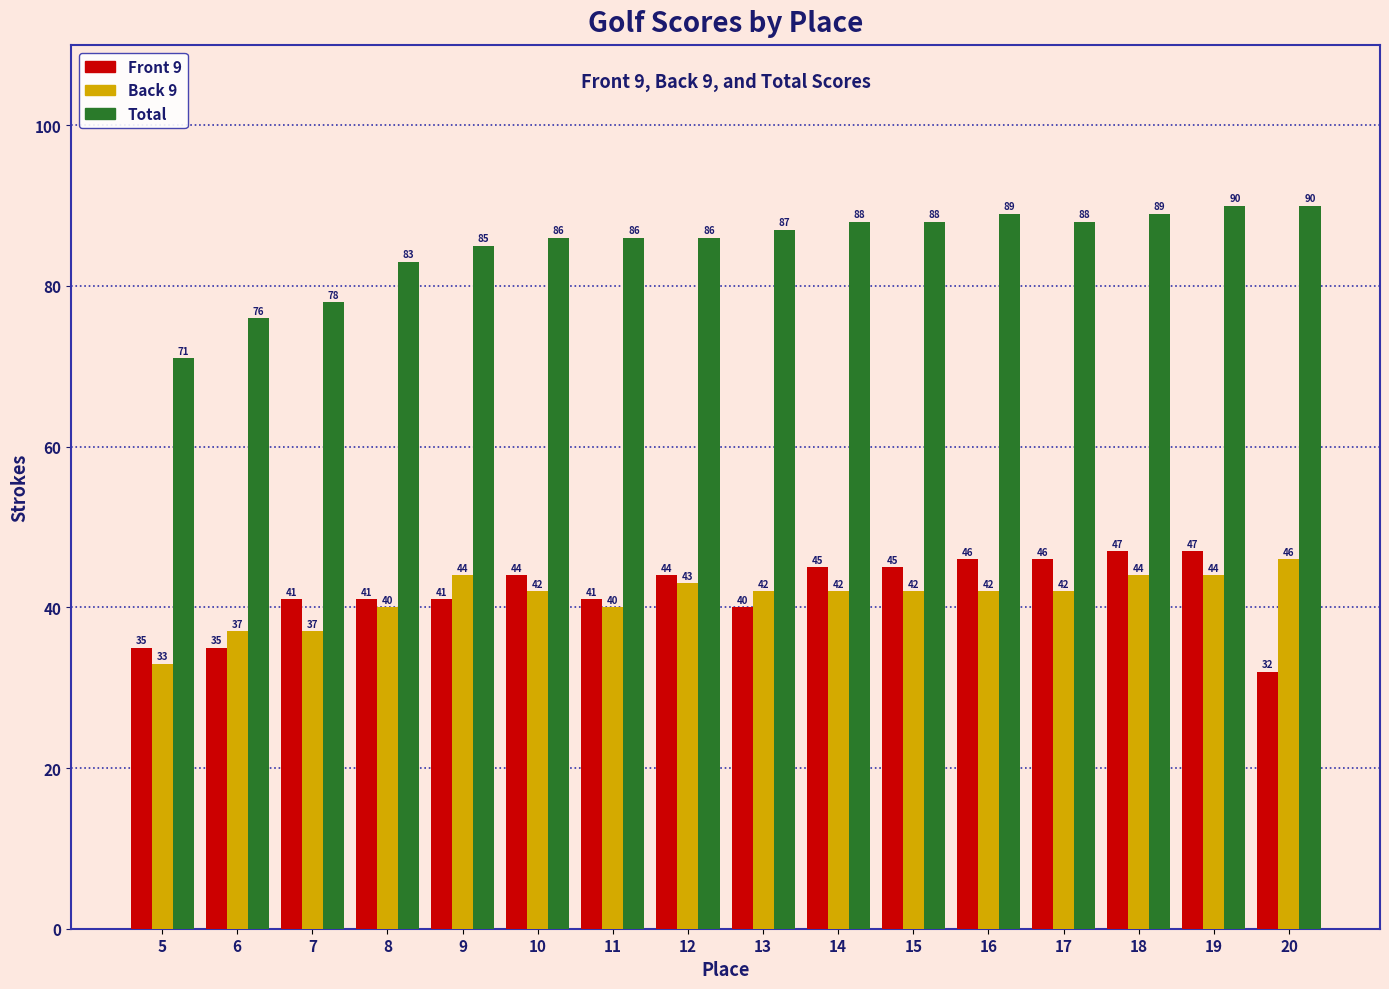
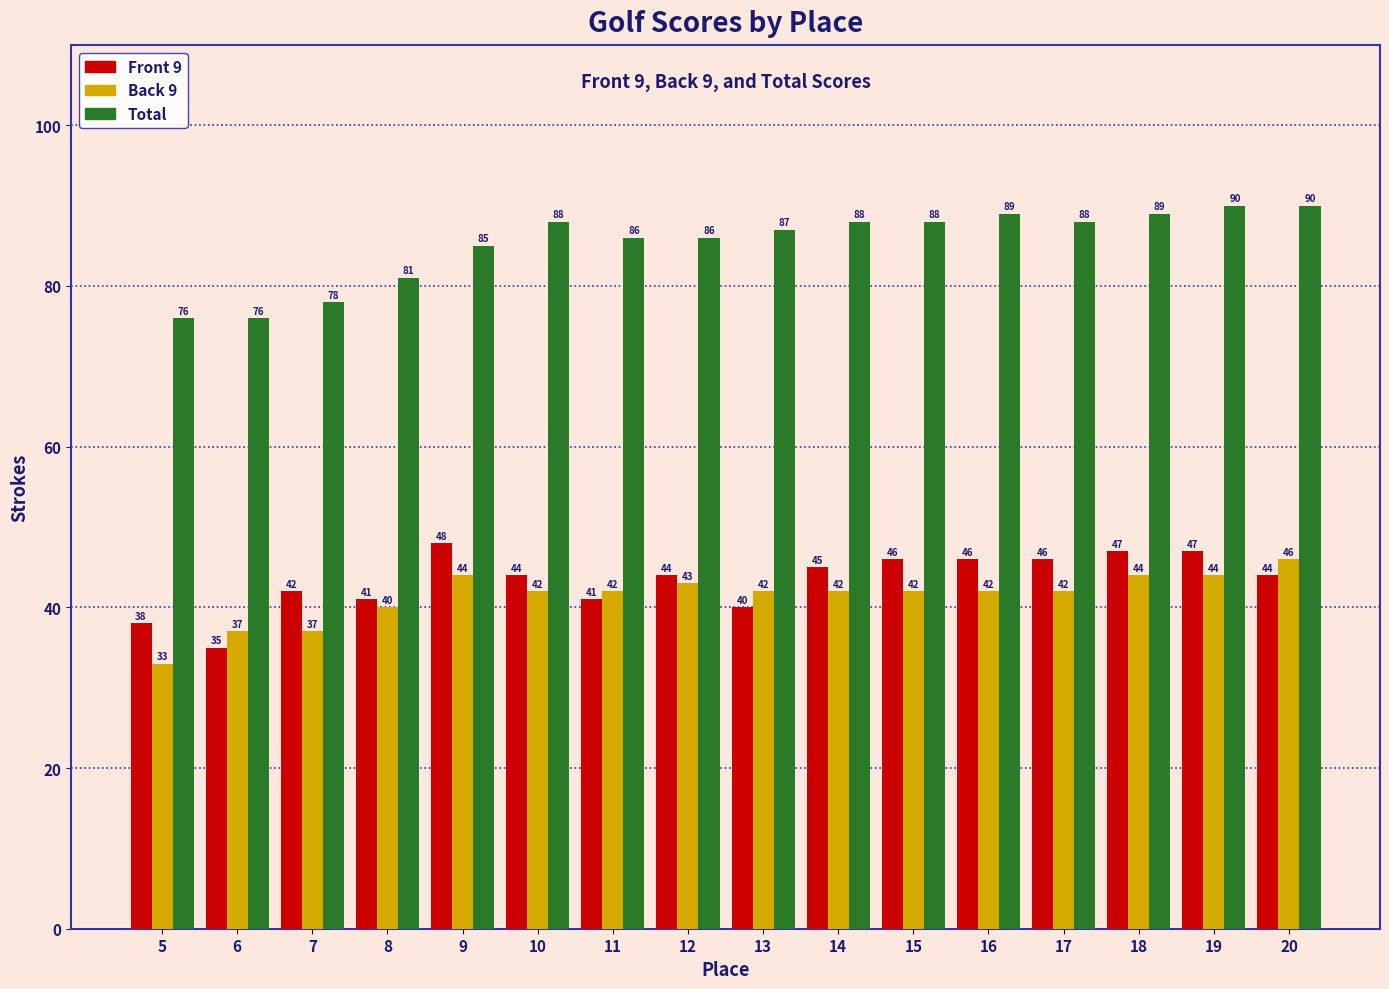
Front 9, 5: 35 -> 38
Total, 5: 71 -> 76
Front 9, 7: 41 -> 42
Total, 8: 83 -> 81
Front 9, 9: 41 -> 48
Total, 10: 86 -> 88
Back 9, 11: 40 -> 42
Front 9, 15: 45 -> 46
Front 9, 20: 32 -> 44
